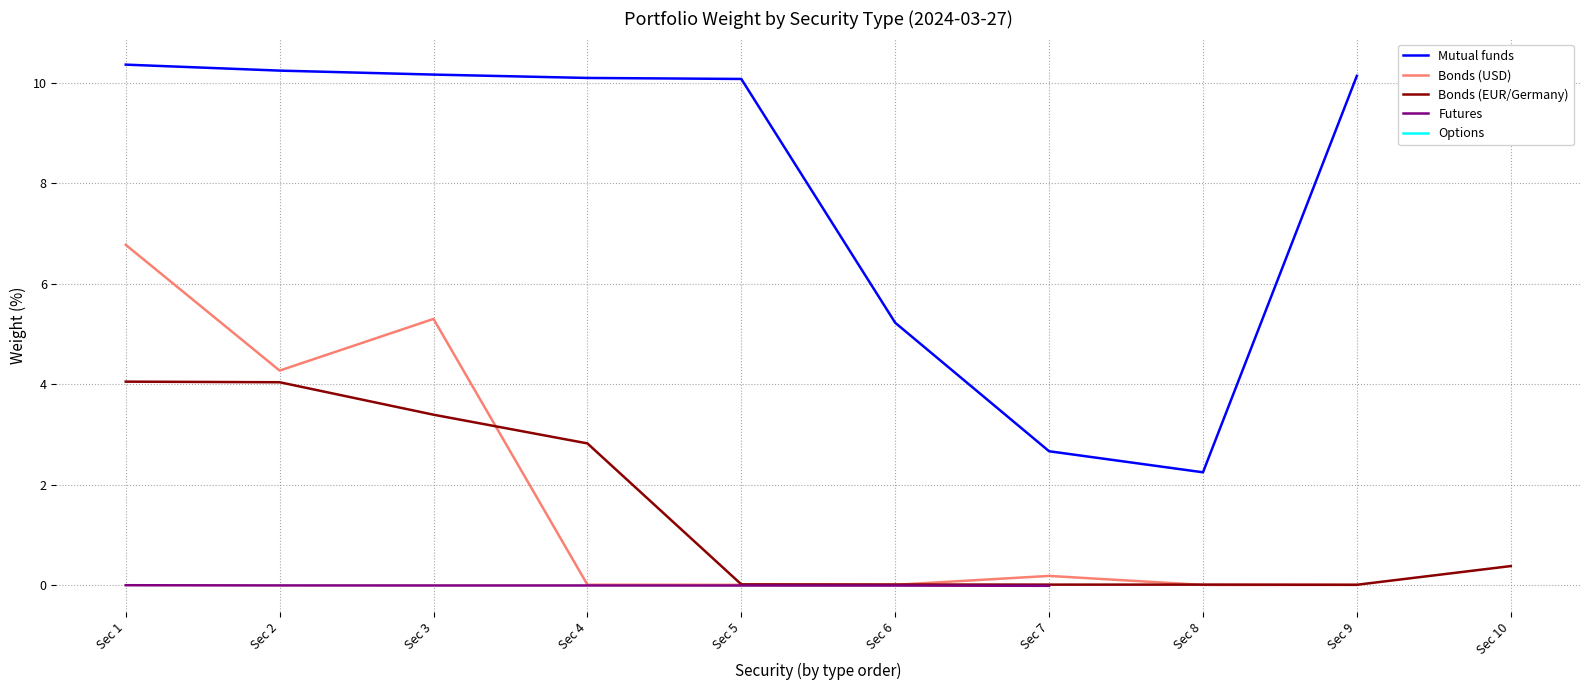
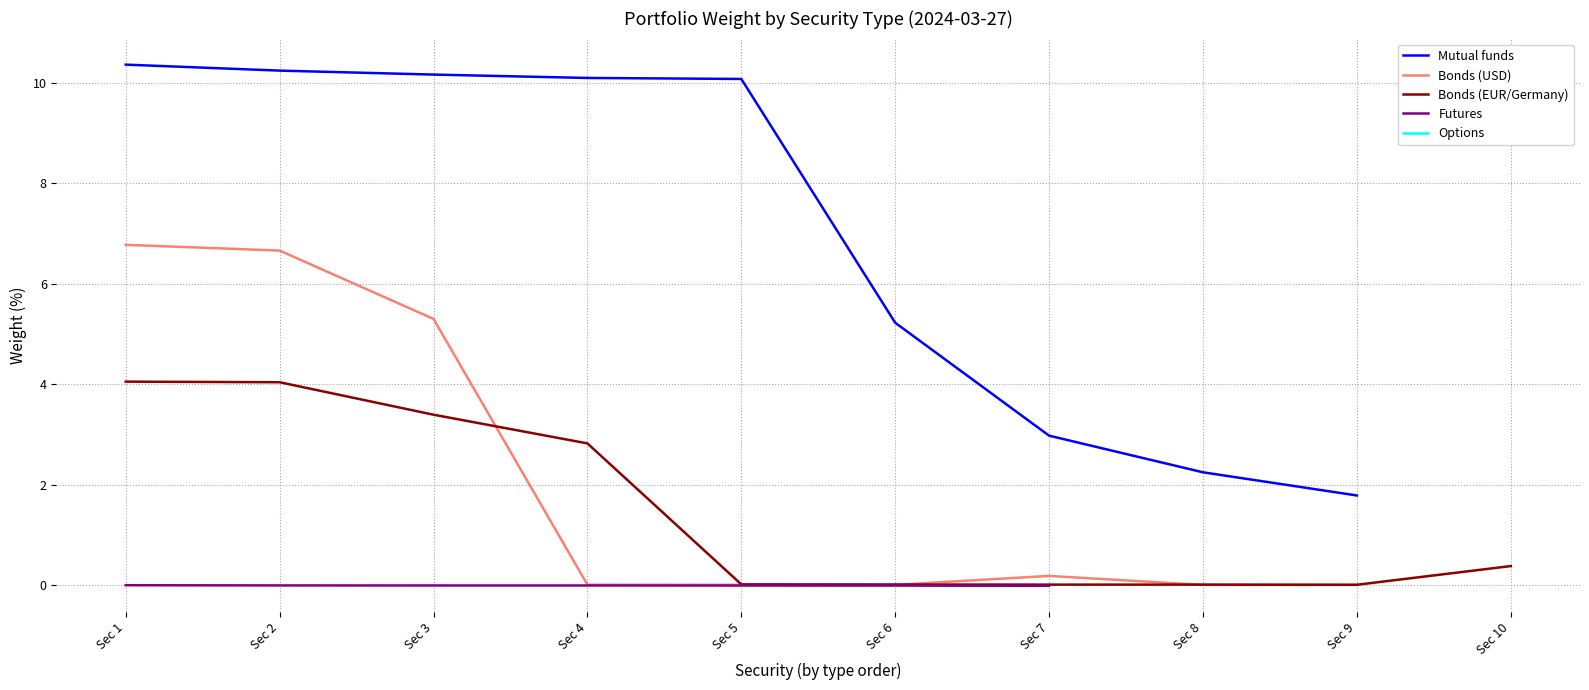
Bonds (USD), Sec 2: 4.3 -> 6.7
Mutual funds, Sec 7: 2.7 -> 3.0
Mutual funds, Sec 9: 10.1 -> 1.8
